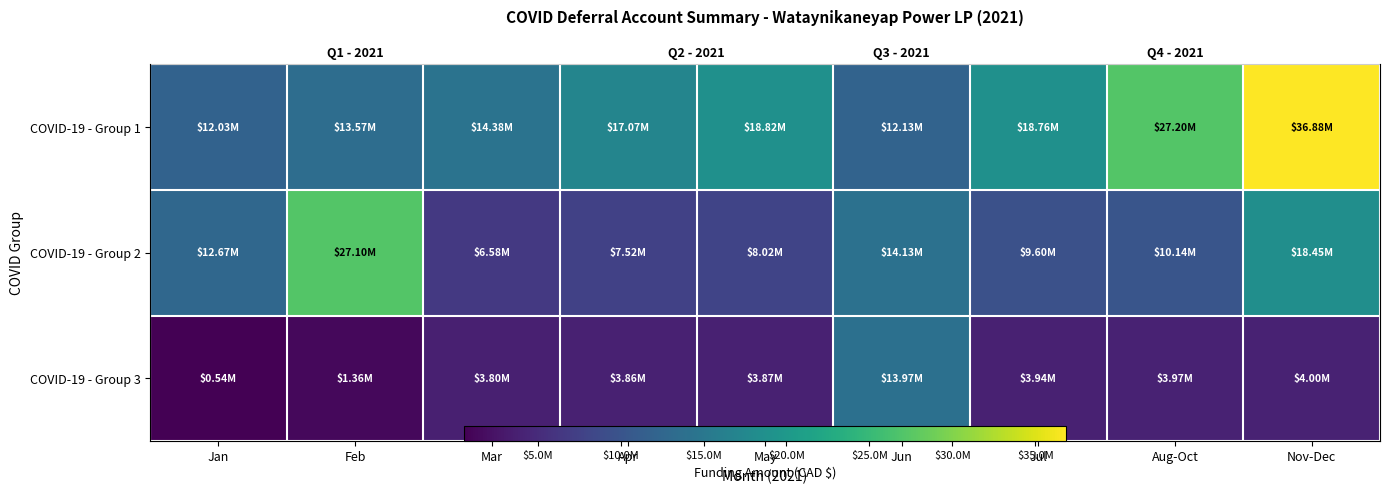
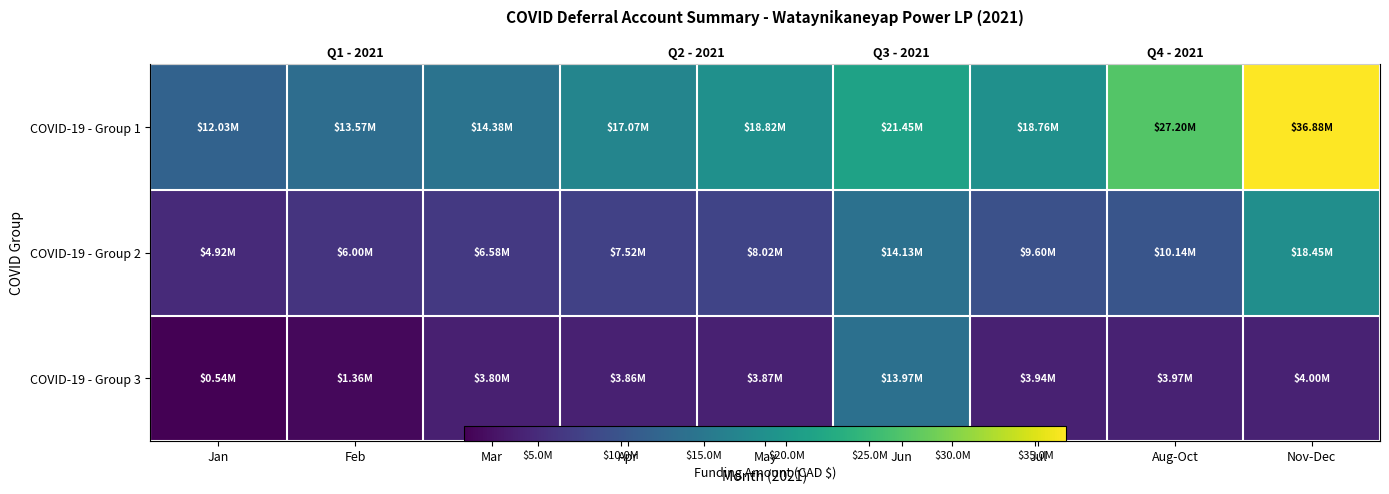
COVID-19 - Group 1, Jun: $12.13M -> $21.45M
COVID-19 - Group 2, Jan: $12.67M -> $4.92M
COVID-19 - Group 2, Feb: $27.10M -> $6.00M
